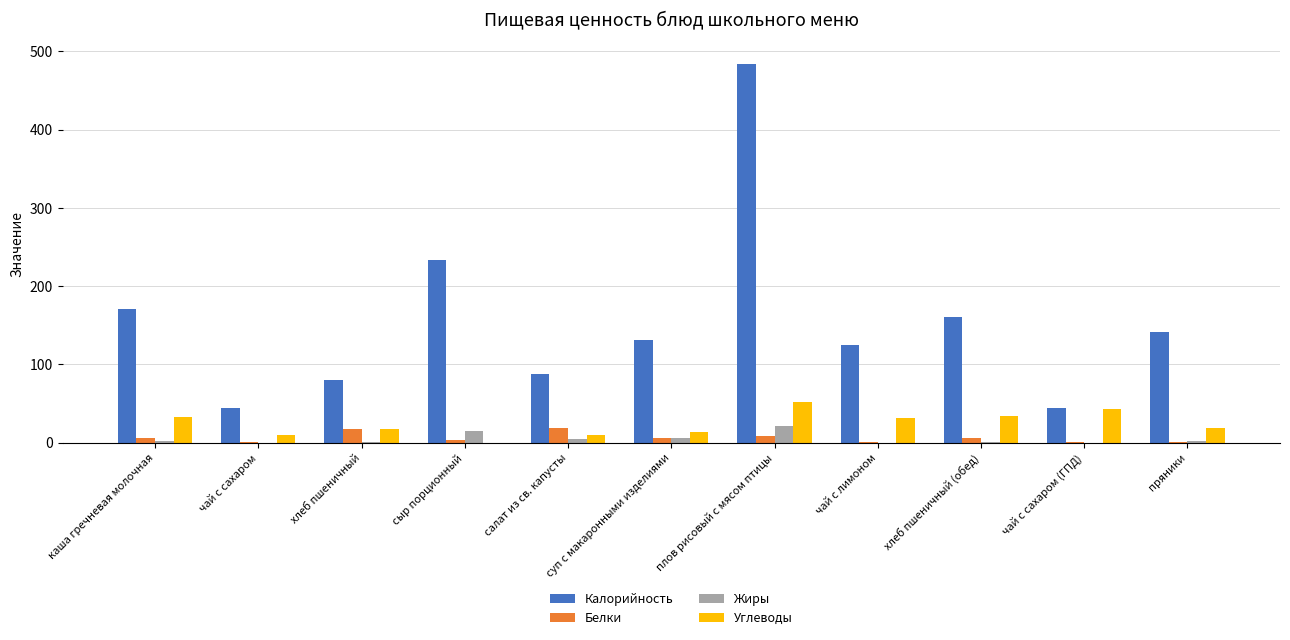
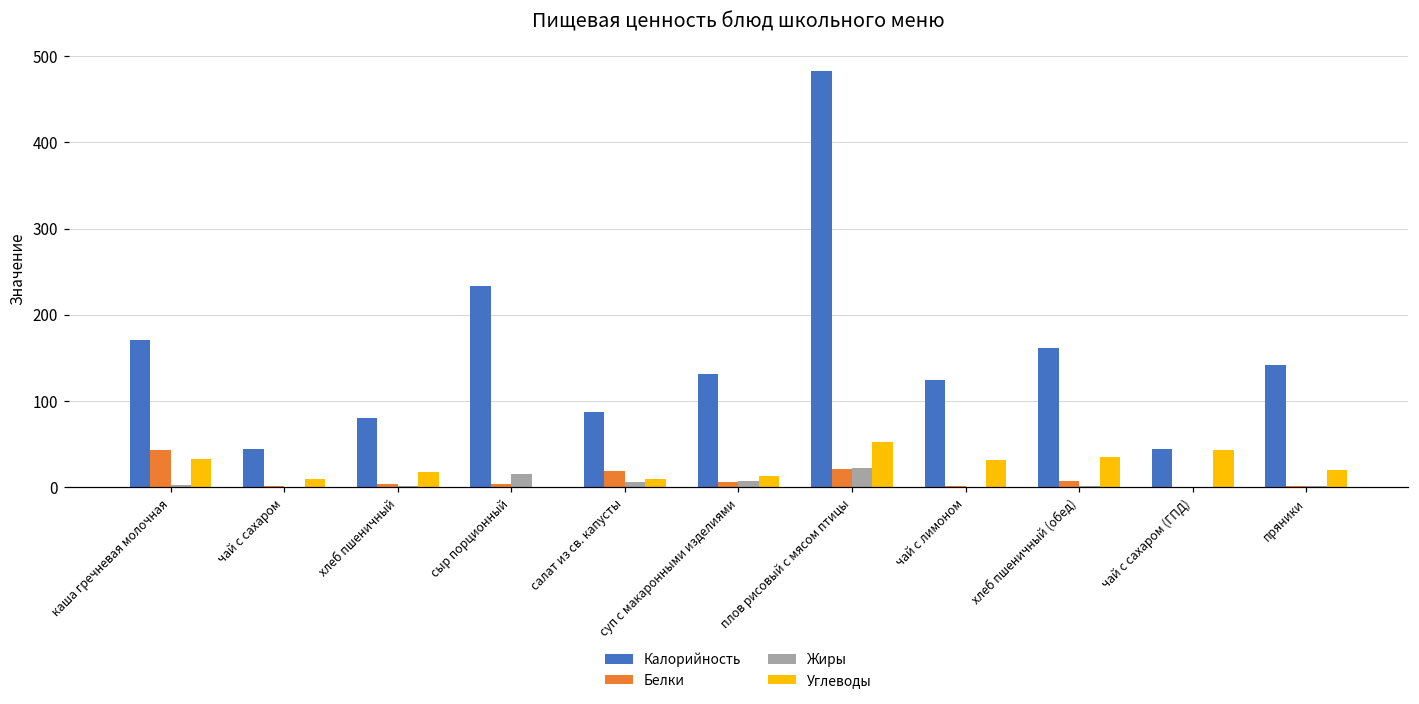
Белки, каша гречневая молочная: 10 -> 40
Белки, хлеб пшеничный: 20 -> 0
Белки, плов рисовый с мясом птицы: 10 -> 20
